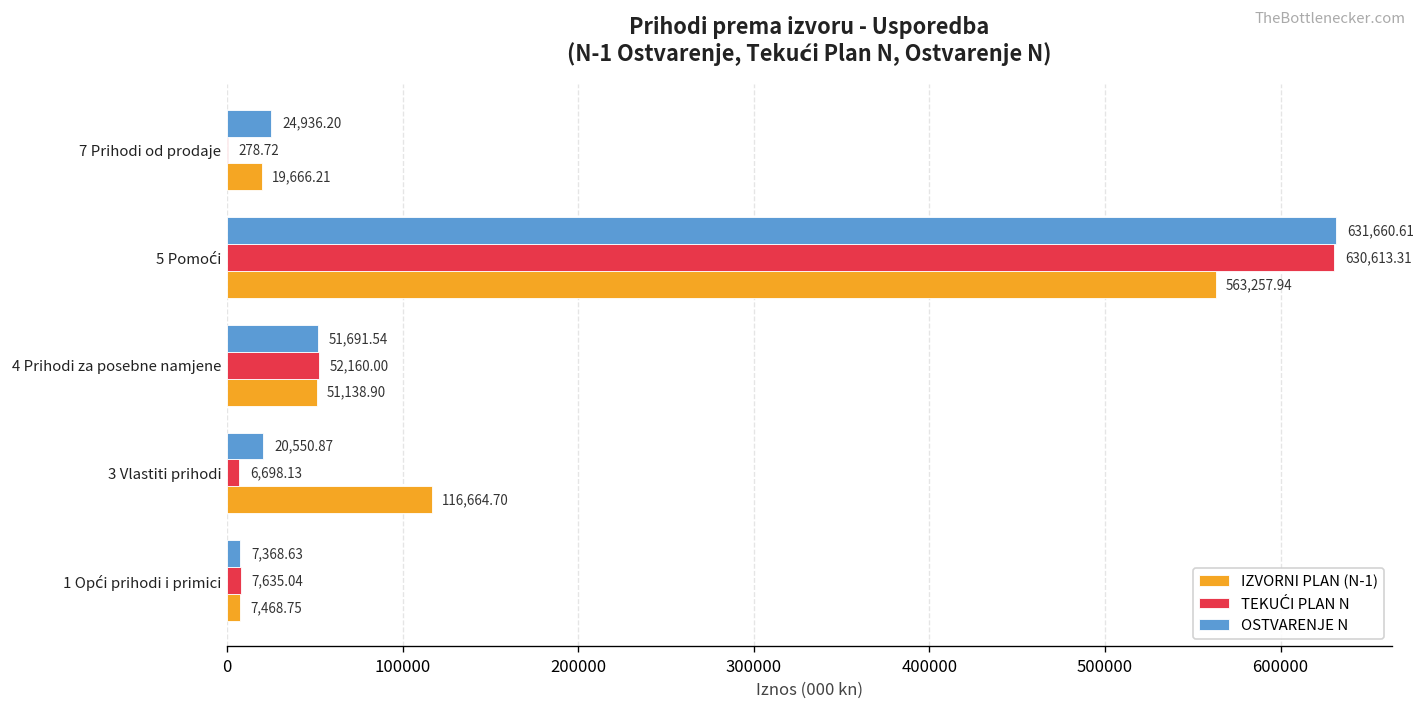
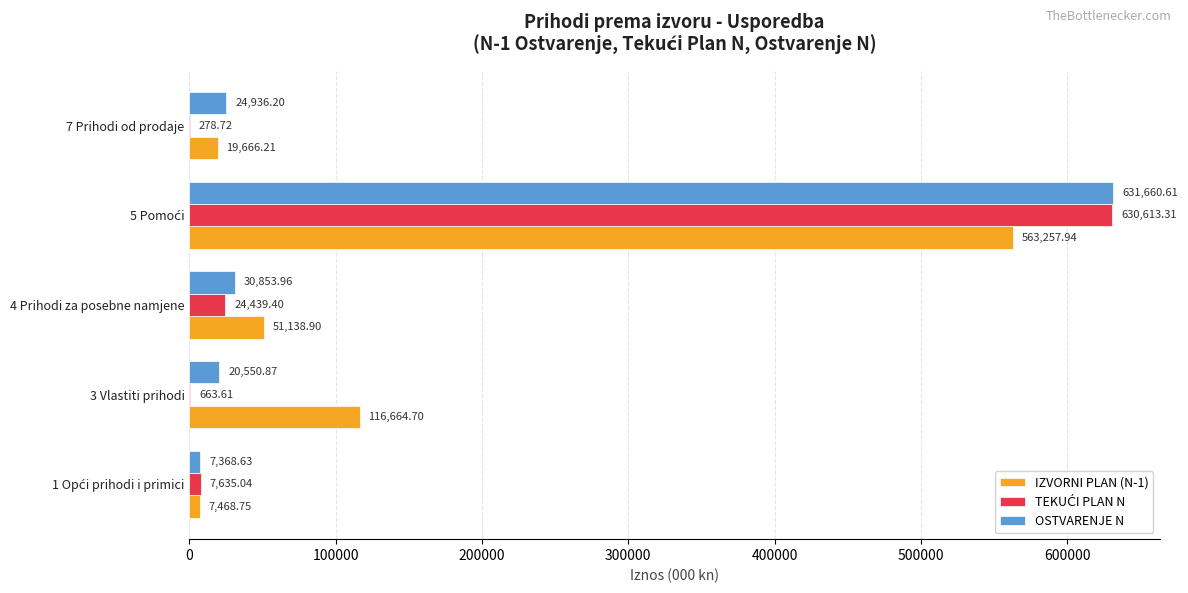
OSTVARENJE N, 4 Prihodi za posebne namjene: 51,691.54 -> 30,853.96
TEKUĆI PLAN N, 4 Prihodi za posebne namjene: 52,160.00 -> 24,439.40
TEKUĆI PLAN N, 3 Vlastiti prihodi: 6,698.13 -> 663.61
